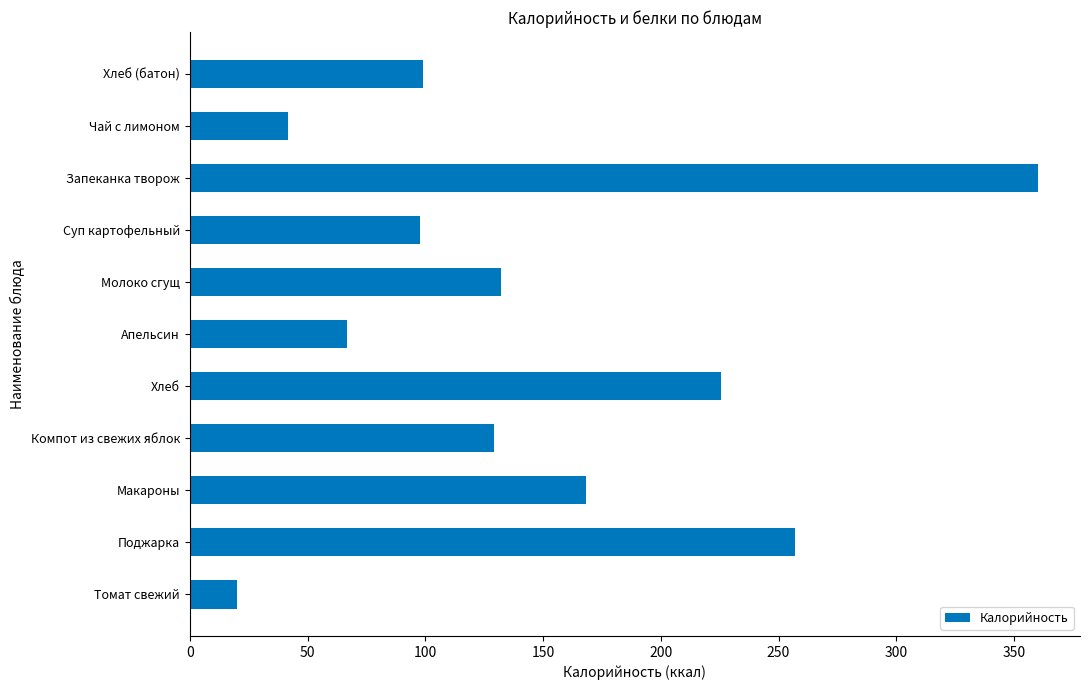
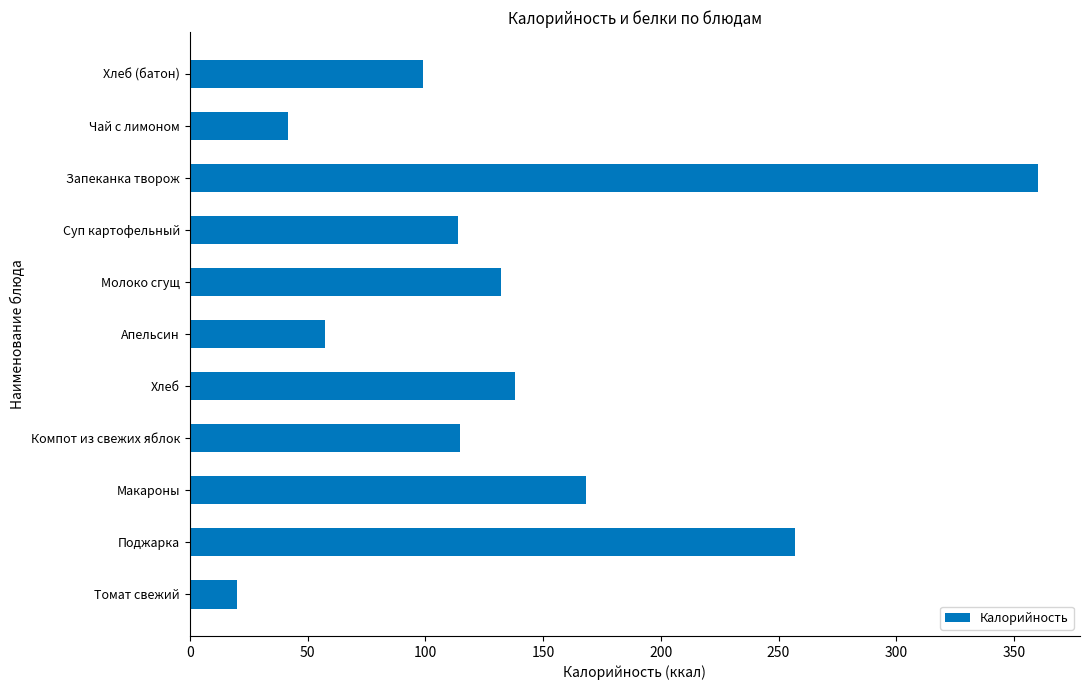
Суп картофельный: 98 -> 114
Апельсин: 67 -> 57
Хлеб: 225 -> 138
Компот из свежих яблок: 129 -> 115
